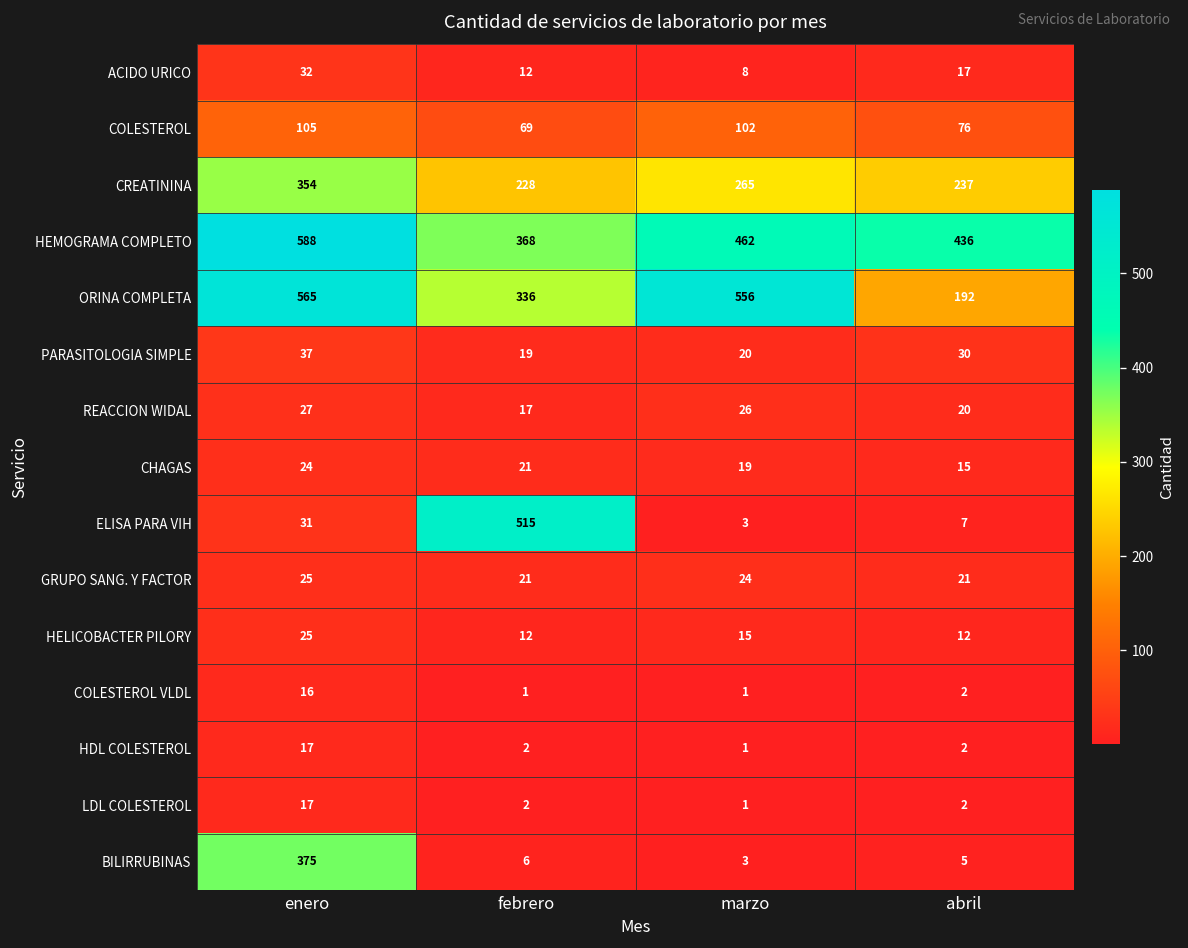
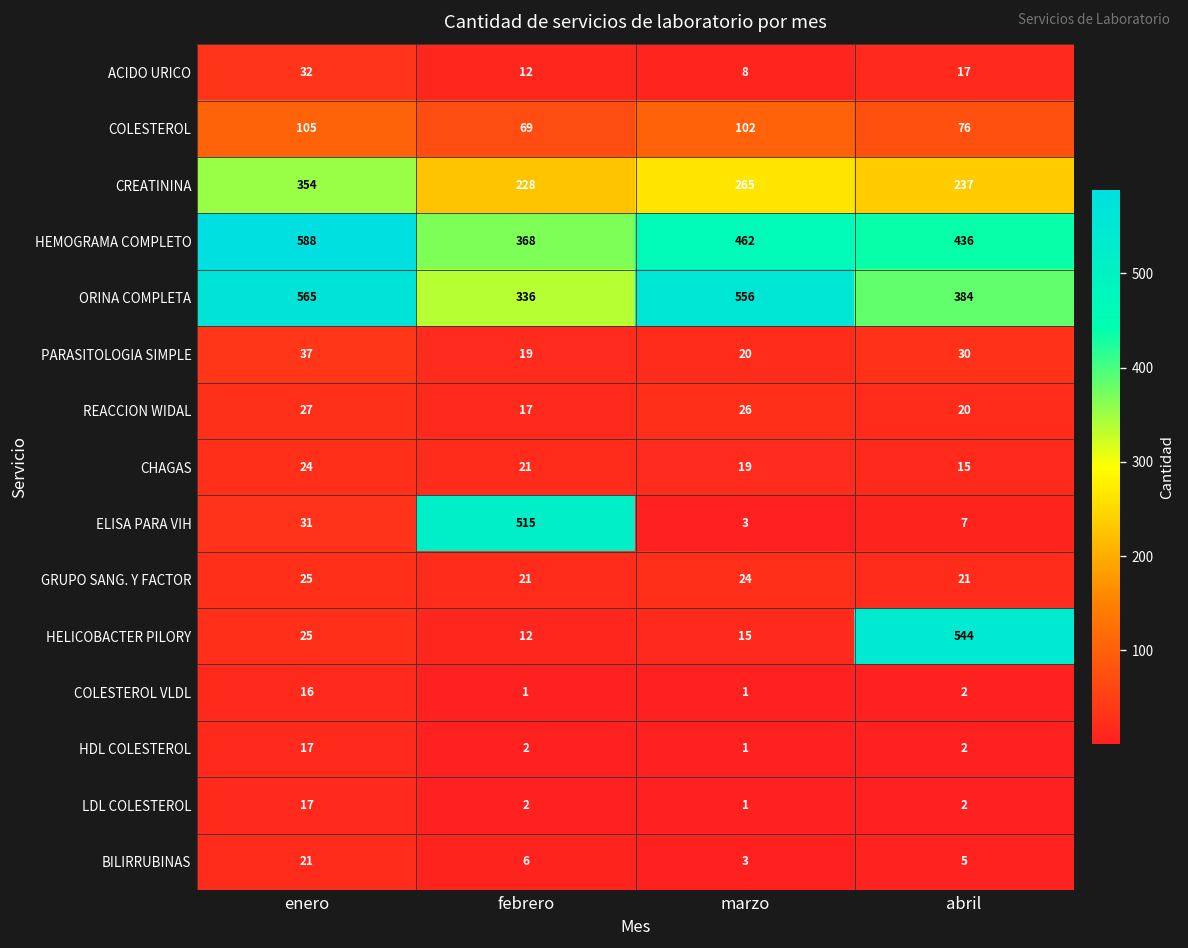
ORINA COMPLETA, abril: 192 -> 384
HELICOBACTER PILORY, abril: 12 -> 544
BILIRRUBINAS, enero: 375 -> 21
